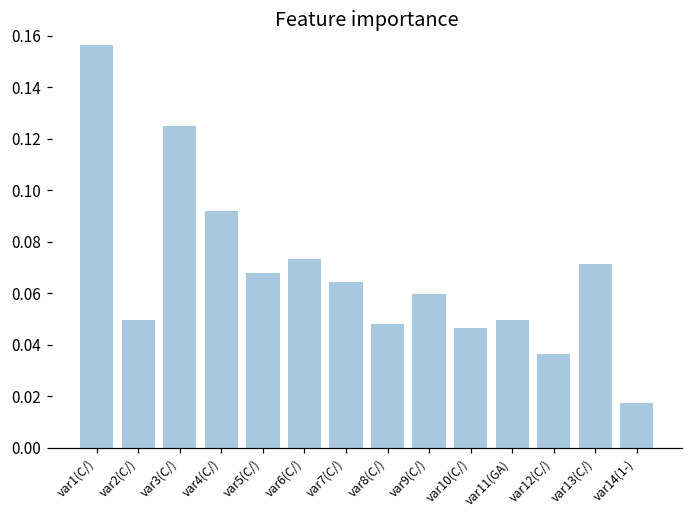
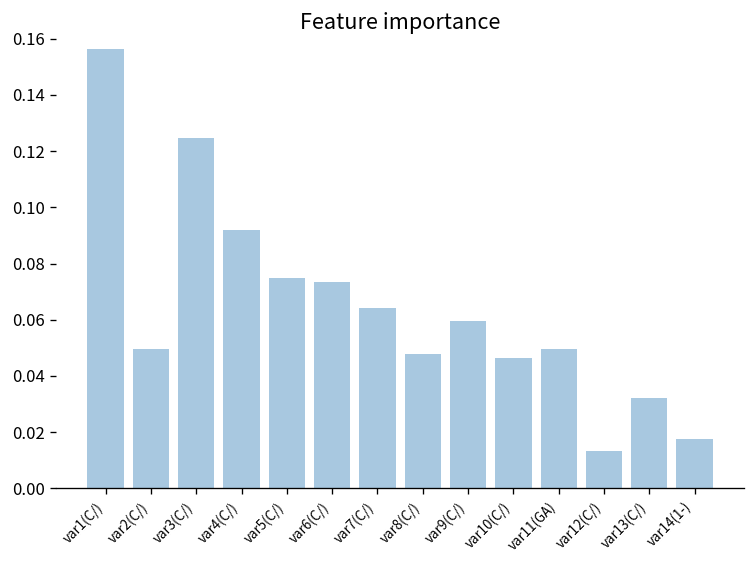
var5(C/): 0.068 -> 0.075
var12(C/): 0.036 -> 0.013
var13(C/): 0.071 -> 0.032
